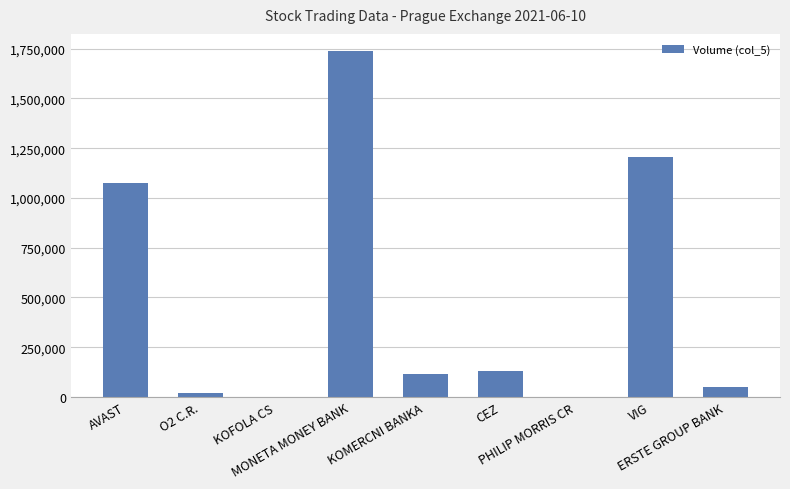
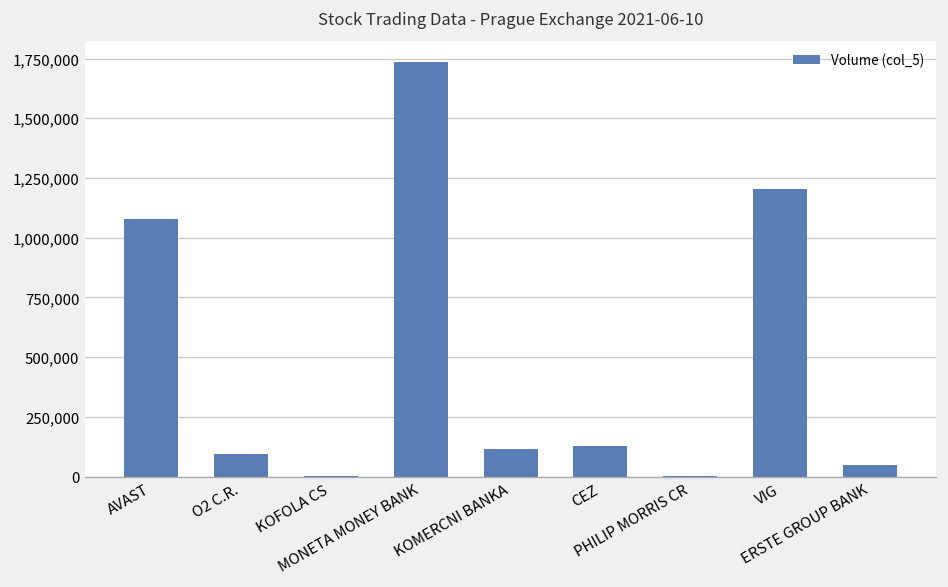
O2 C.R.: 20,000 -> 90,000
